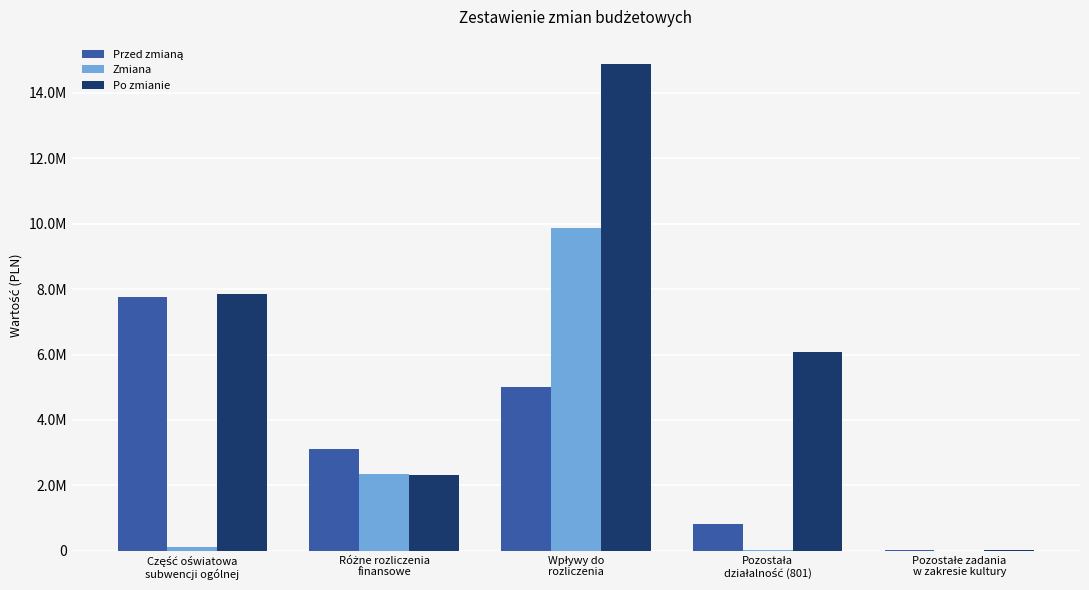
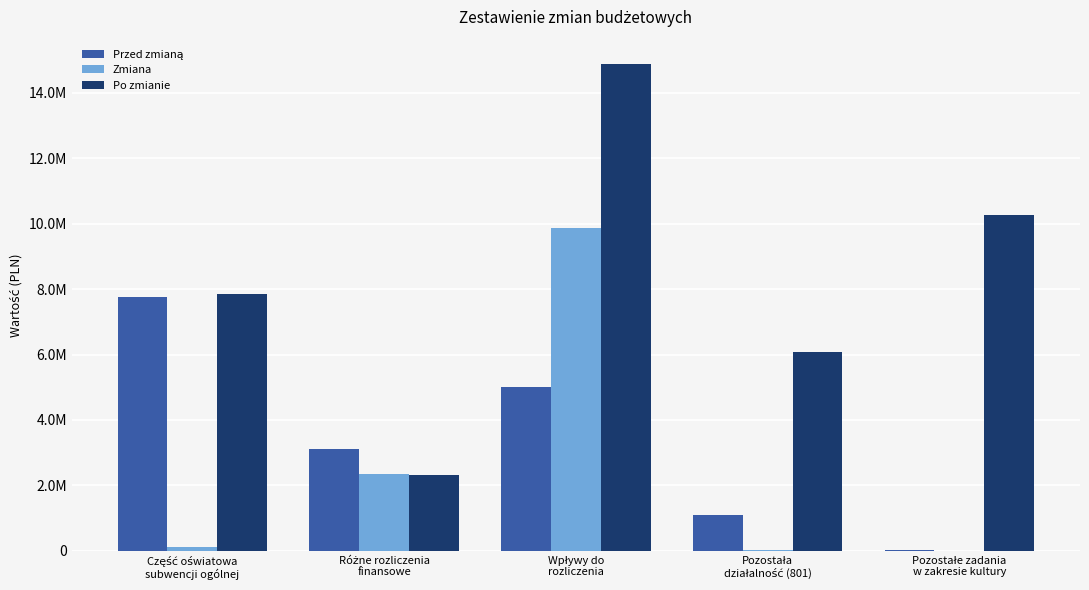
Przed zmianą, Pozostała działalność (801): 800000 -> 1100000
Po zmianie, Pozostałe zadania w zakresie kultury: 0 -> 10300000
